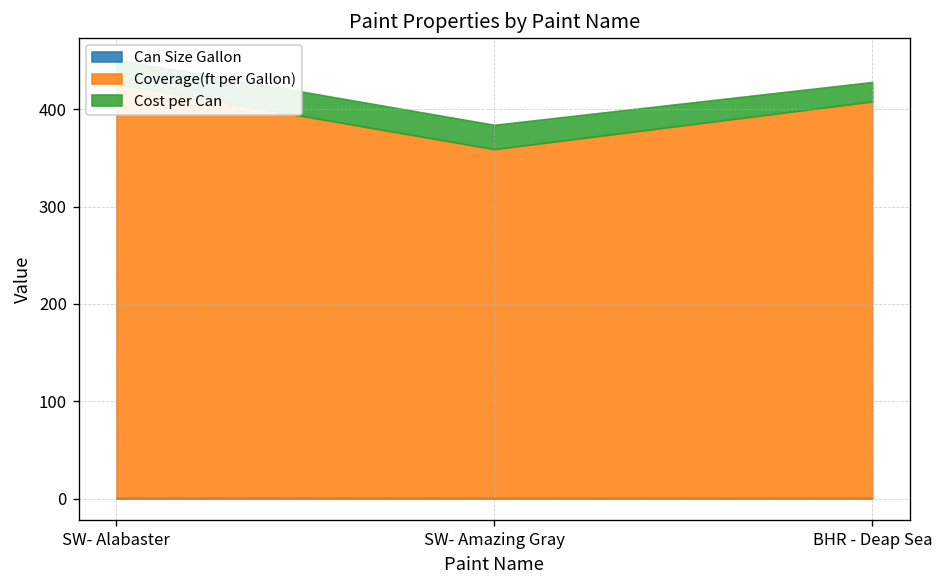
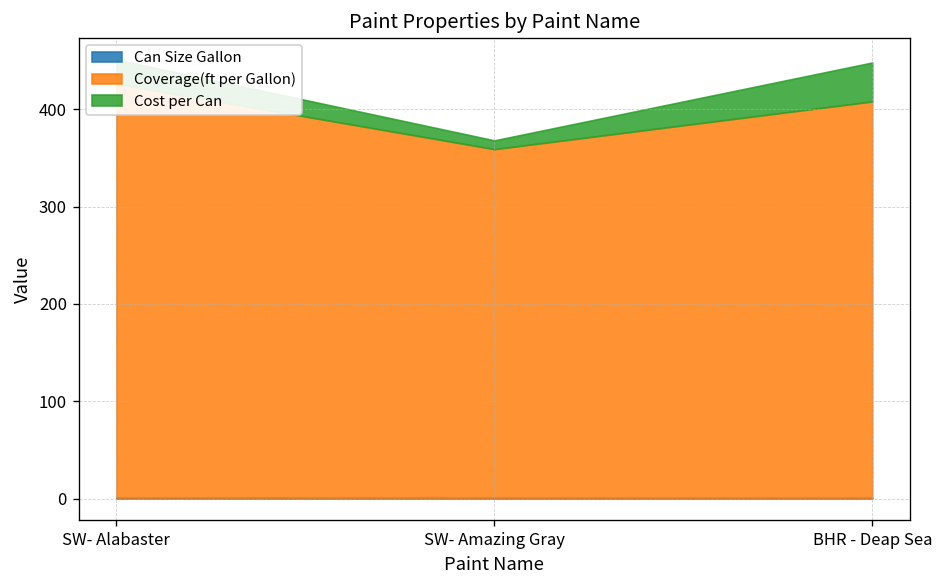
Cost per Can, SW- Amazing Gray: 30 -> 10
Cost per Can, BHR - Deap Sea: 20 -> 40
